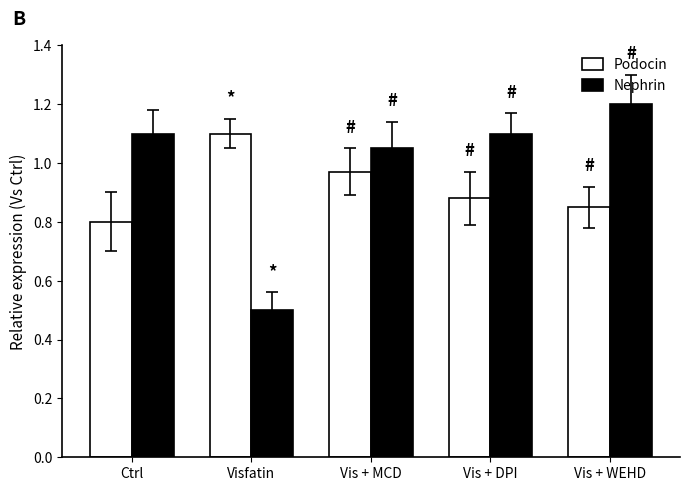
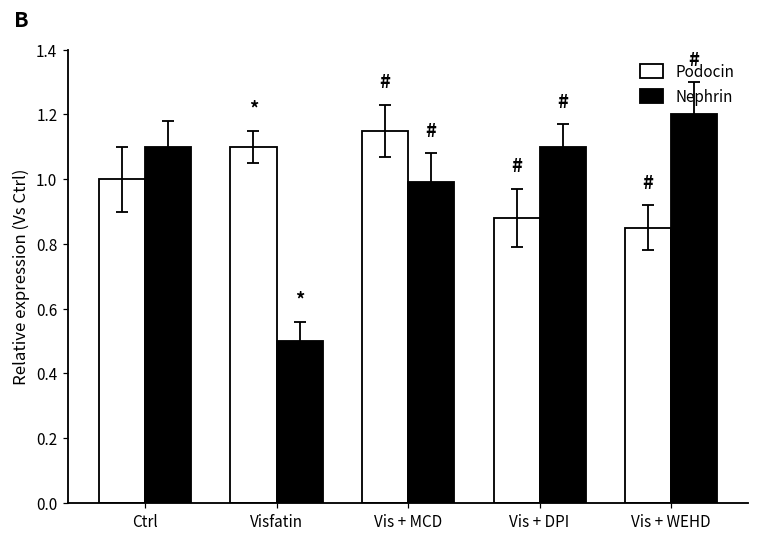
Podocin, Ctrl: 0.8 -> 1.0
Podocin, Vis + MCD: 0.97 -> 1.15
Nephrin, Vis + MCD: 1.05 -> 0.99
